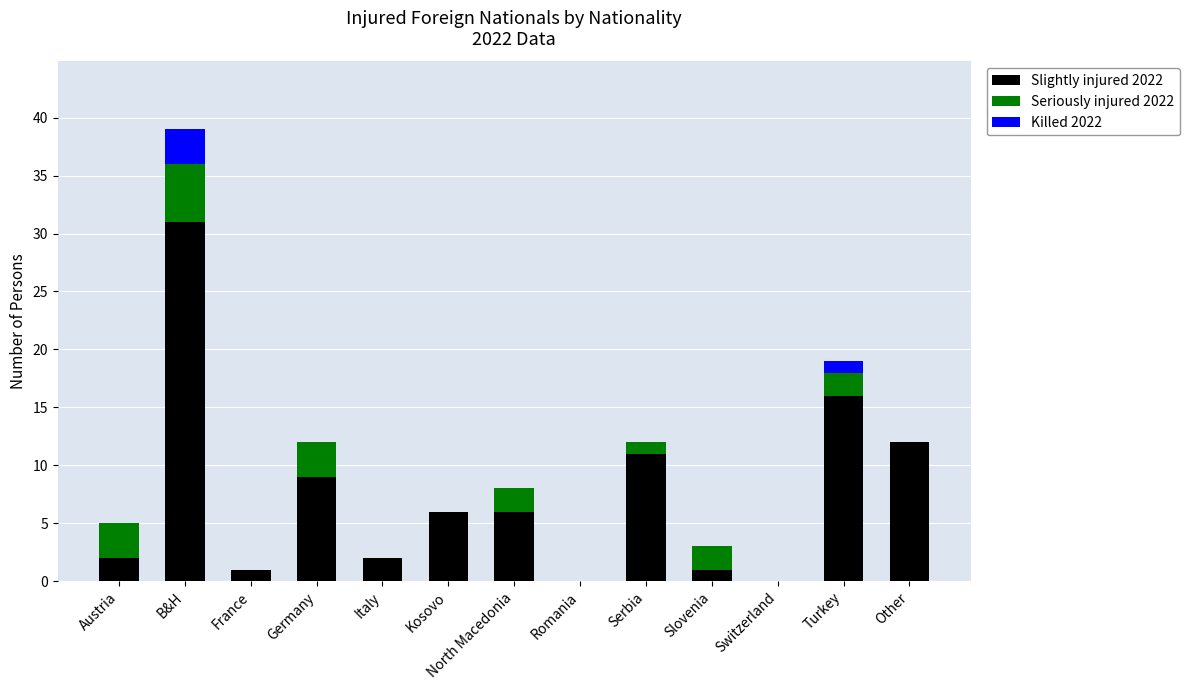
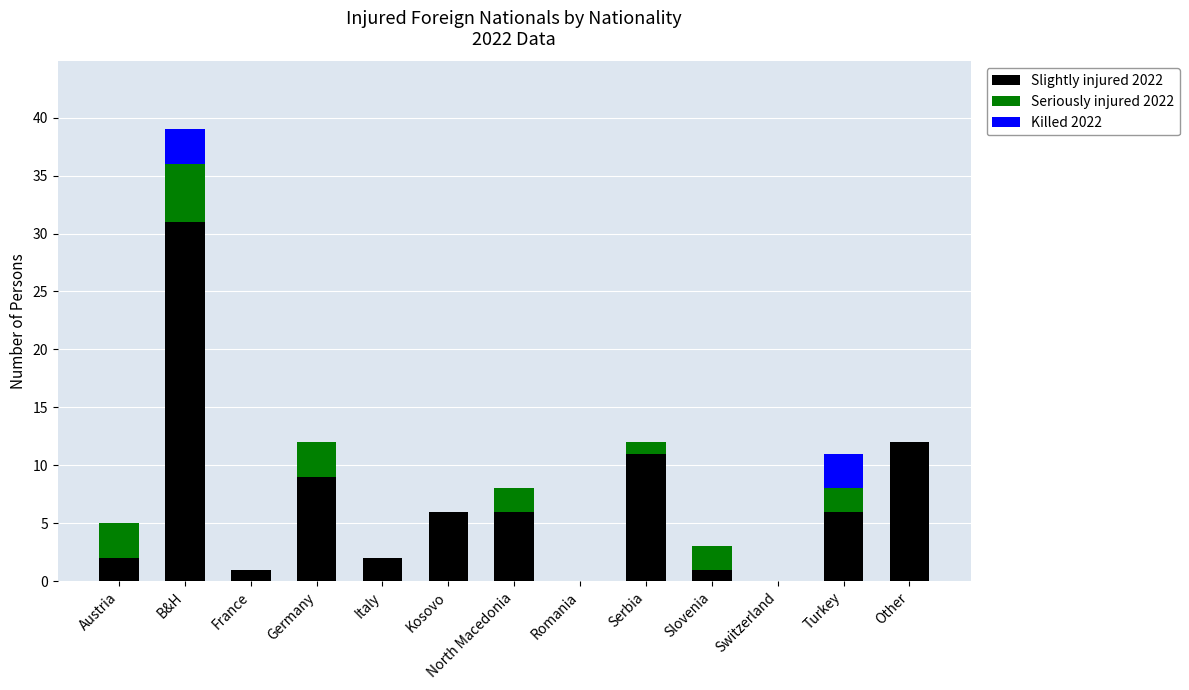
Slightly injured 2022, Turkey: 16 -> 6
Killed 2022, Turkey: 1 -> 3
